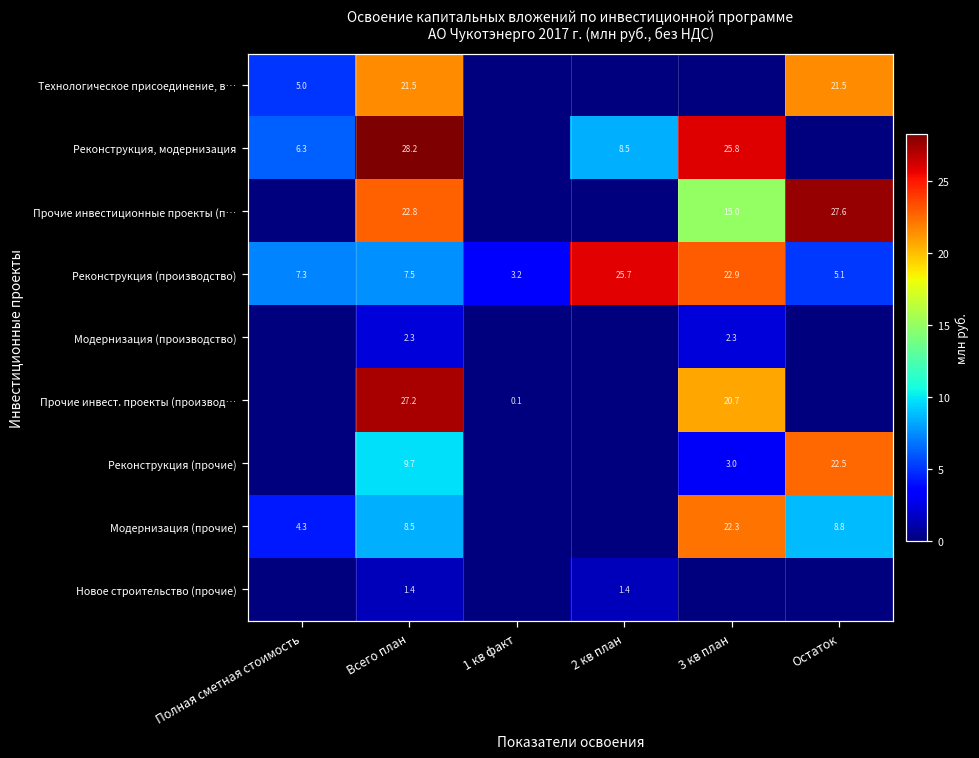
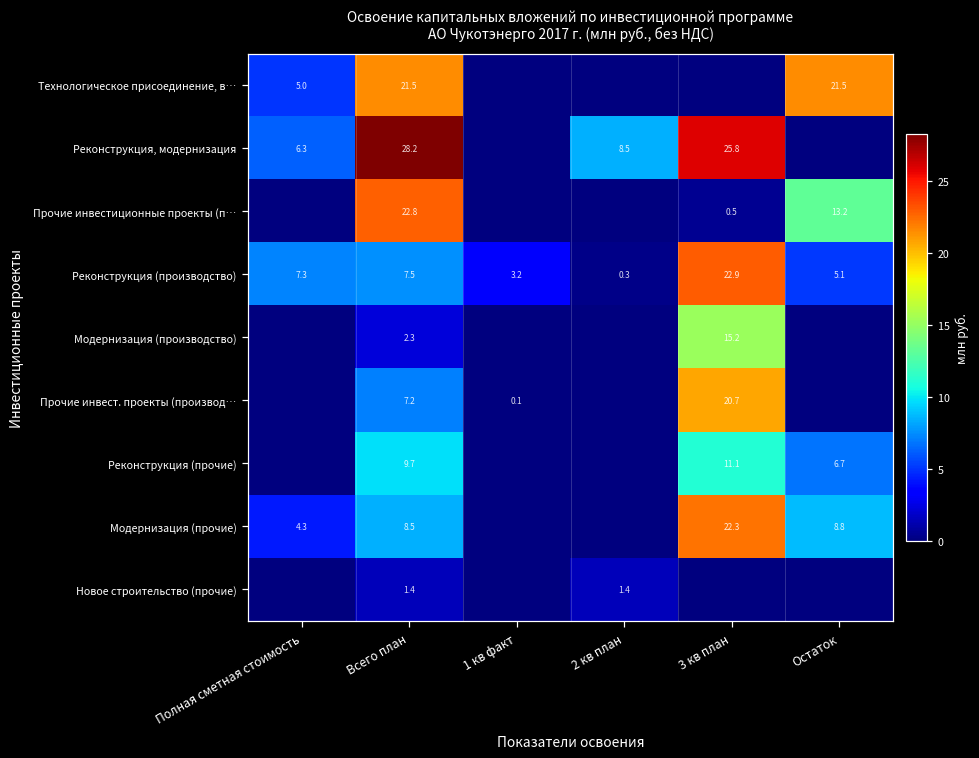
Прочие инвестиционные проекты (п…, 3 кв план: 15.0 -> 0.5
Прочие инвестиционные проекты (п…, Остаток: 27.6 -> 13.2
Реконструкция (производство), 2 кв план: 25.7 -> 0.3
Модернизация (производство), 3 кв план: 2.3 -> 15.2
Прочие инвест. проекты (производ…, Всего план: 27.2 -> 7.2
Реконструкция (прочие), 3 кв план: 3.0 -> 11.1
Реконструкция (прочие), Остаток: 22.5 -> 6.7
